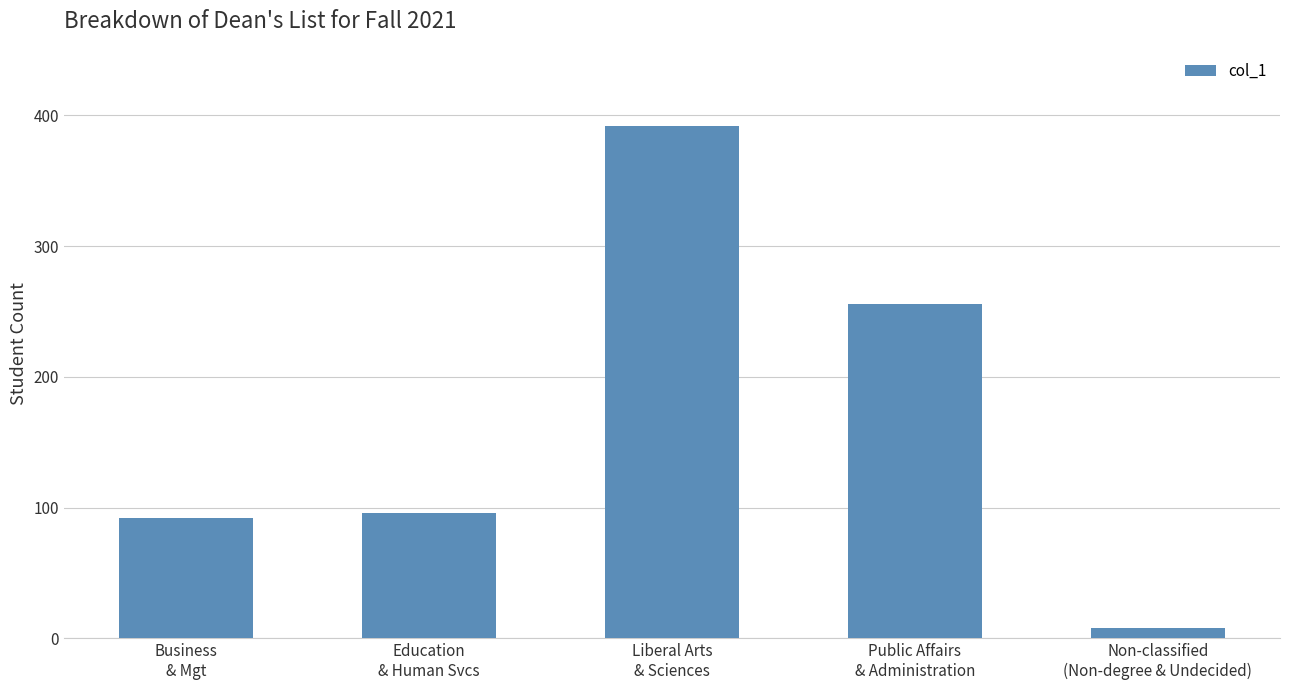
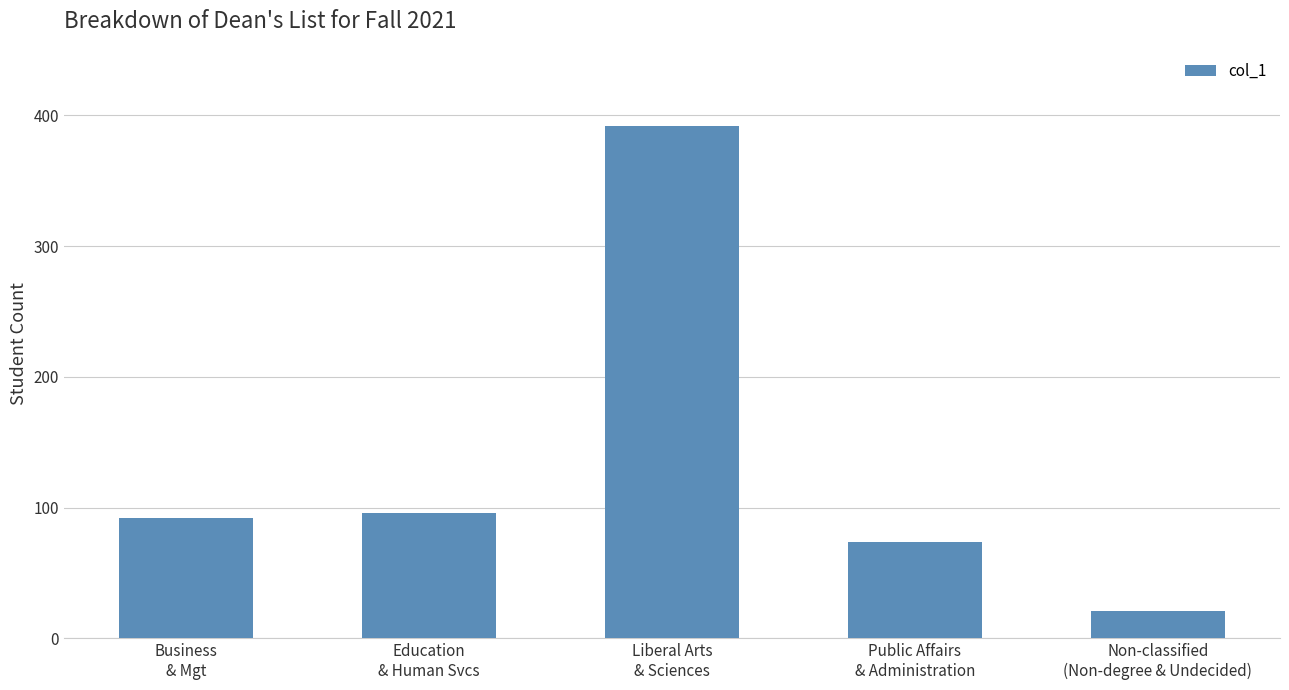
Public Affairs & Administration: 256 -> 74
Non-classified (Non-degree & Undecided): 8 -> 21
